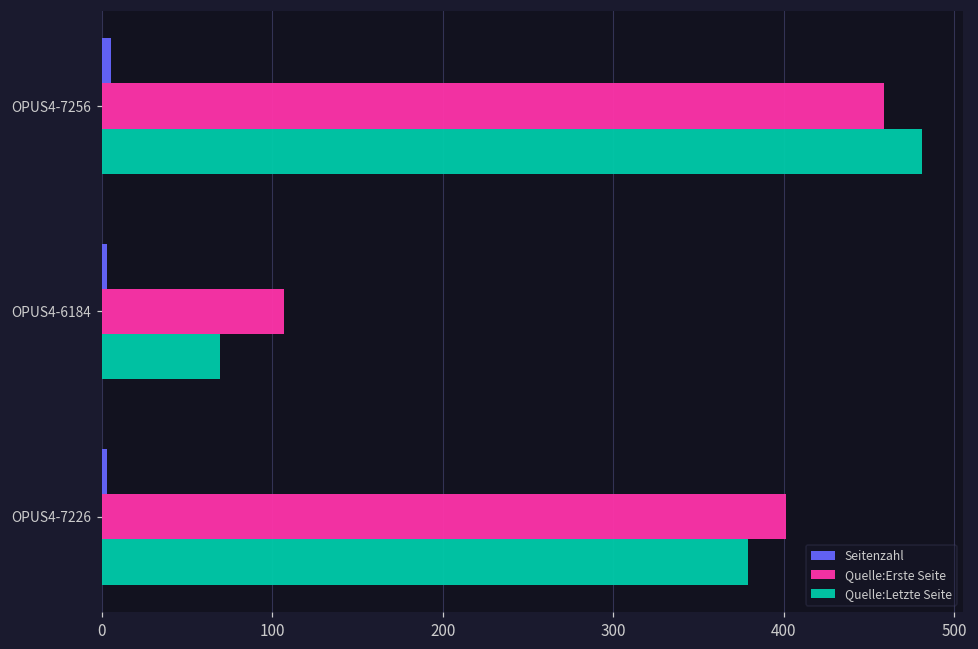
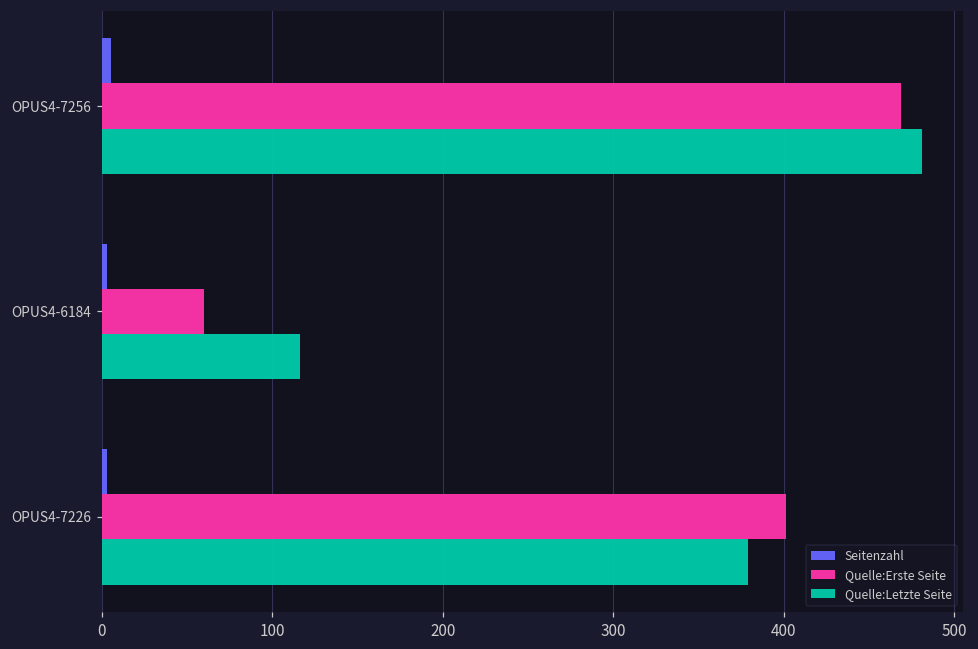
Quelle:Erste Seite, OPUS4-7256: 459 -> 469
Quelle:Erste Seite, OPUS4-6184: 107 -> 60
Quelle:Letzte Seite, OPUS4-6184: 69 -> 116
